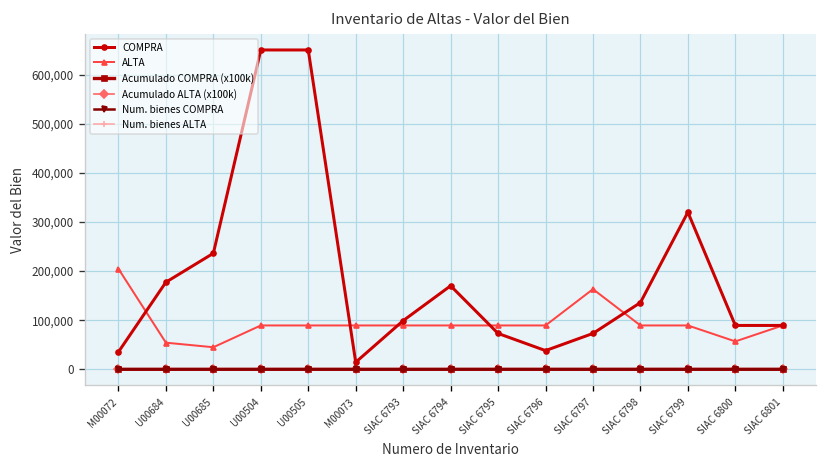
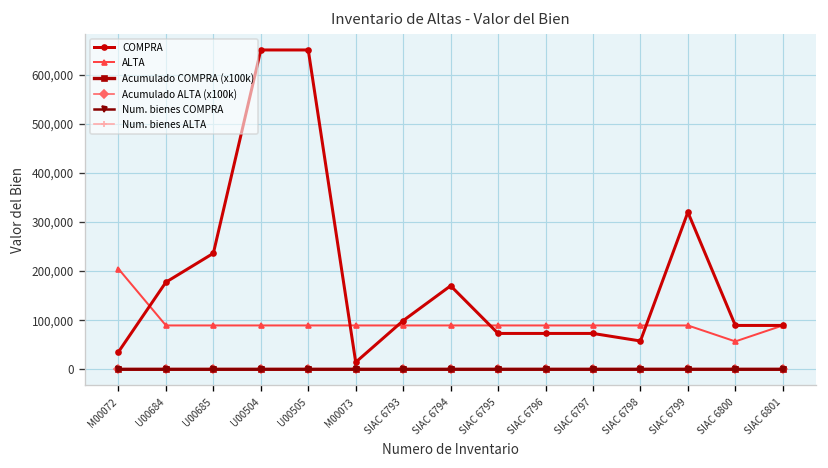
ALTA, U00684: 50,000 -> 90,000
ALTA, U00685: 40,000 -> 90,000
COMPRA, SIAC 6796: 40,000 -> 70,000
ALTA, SIAC 6797: 160,000 -> 90,000
COMPRA, SIAC 6798: 140,000 -> 60,000
